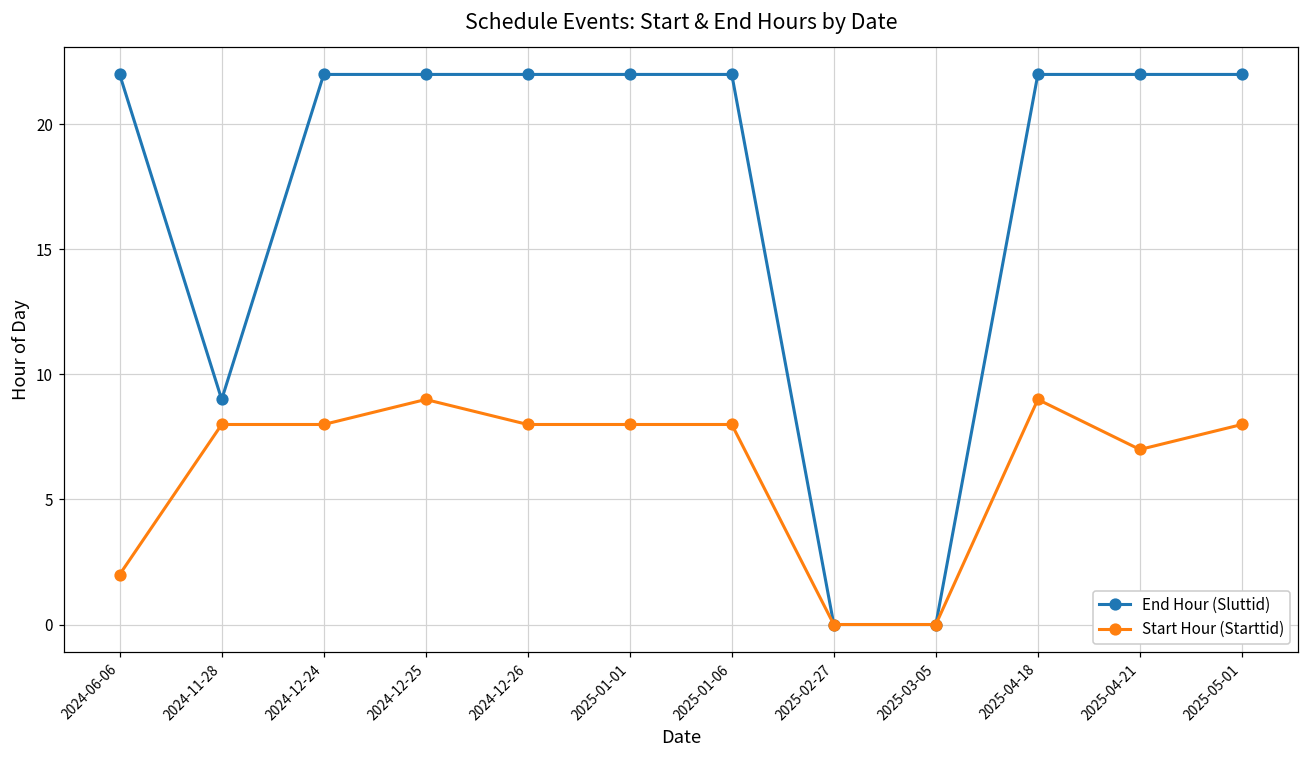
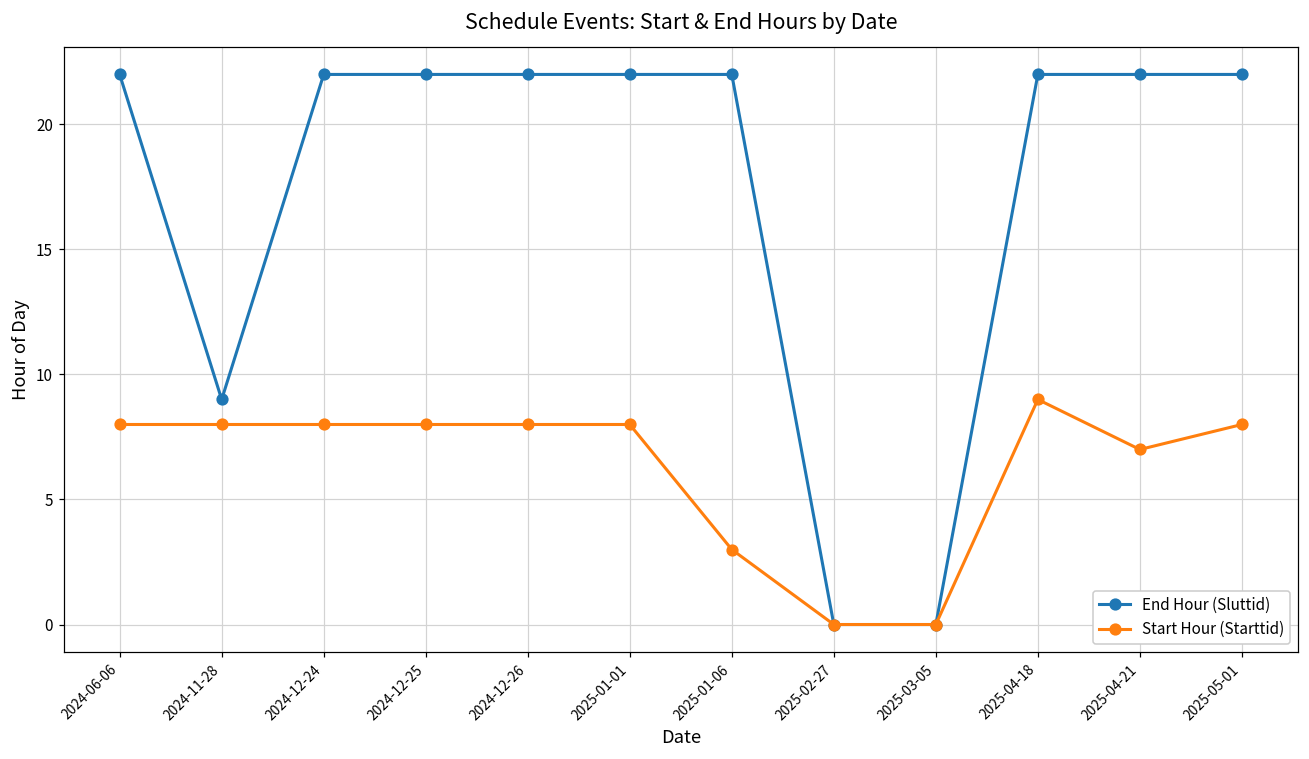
Start Hour (Starttid), 2024-06-06: 2 -> 8
Start Hour (Starttid), 2024-12-25: 9 -> 8
Start Hour (Starttid), 2025-01-06: 8 -> 3
